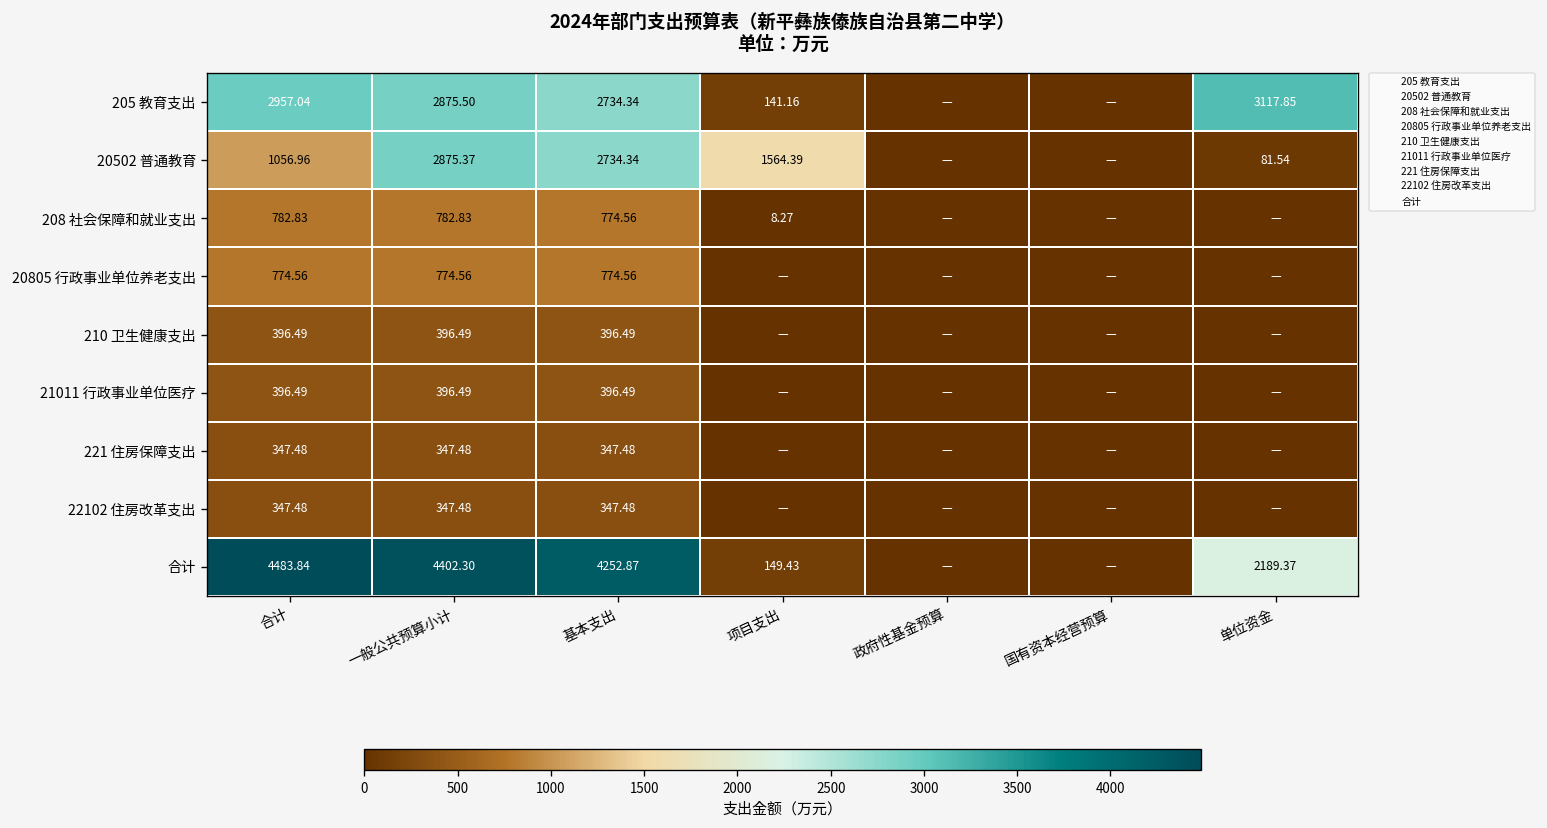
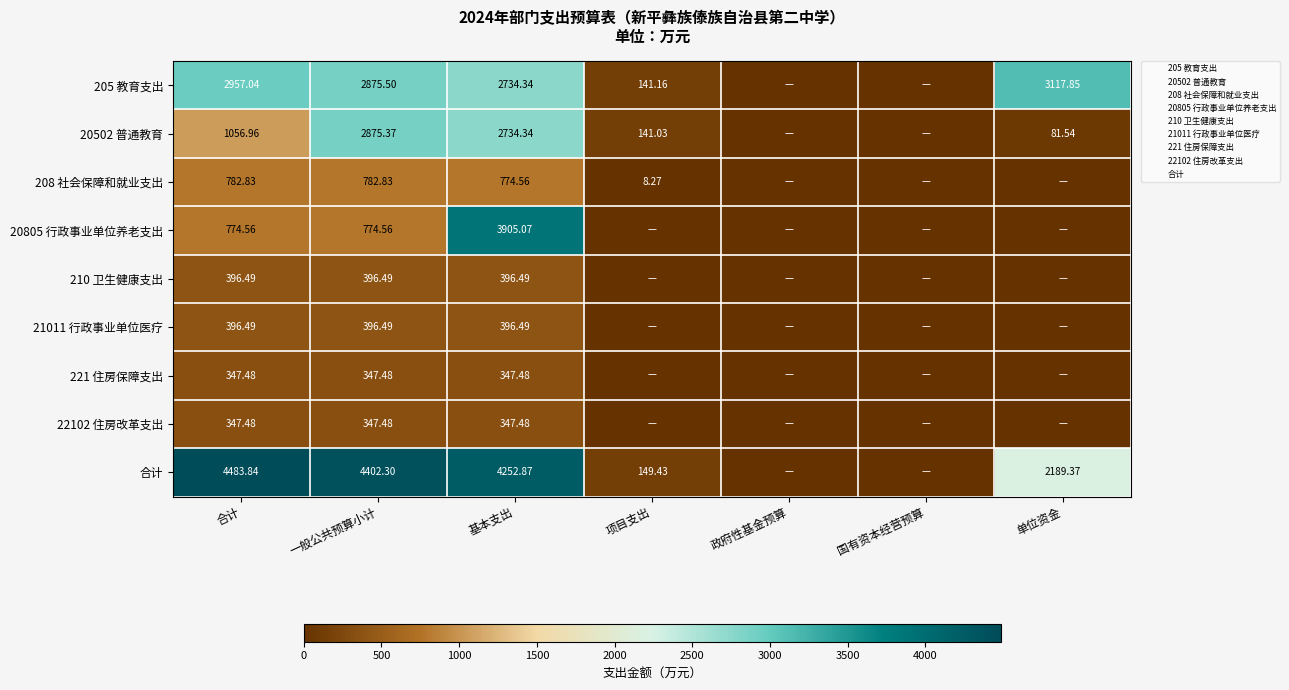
20502 普通教育, 项目支出: 1564.39 -> 141.03
20805 行政事业单位养老支出, 基本支出: 774.56 -> 3905.07
